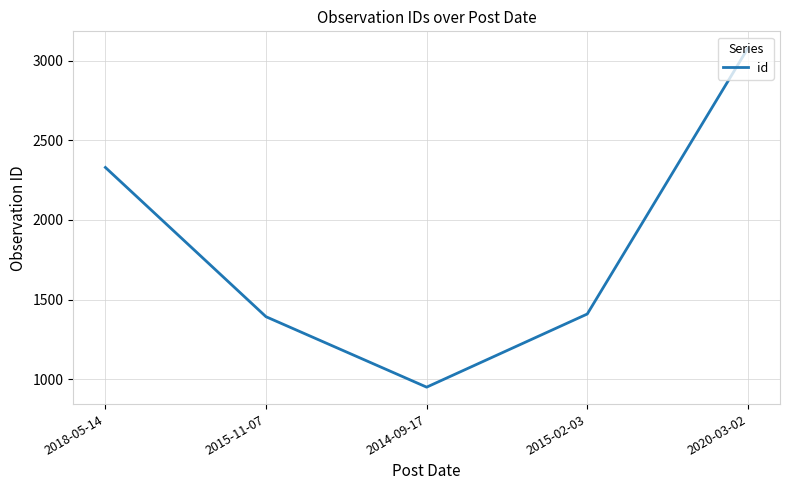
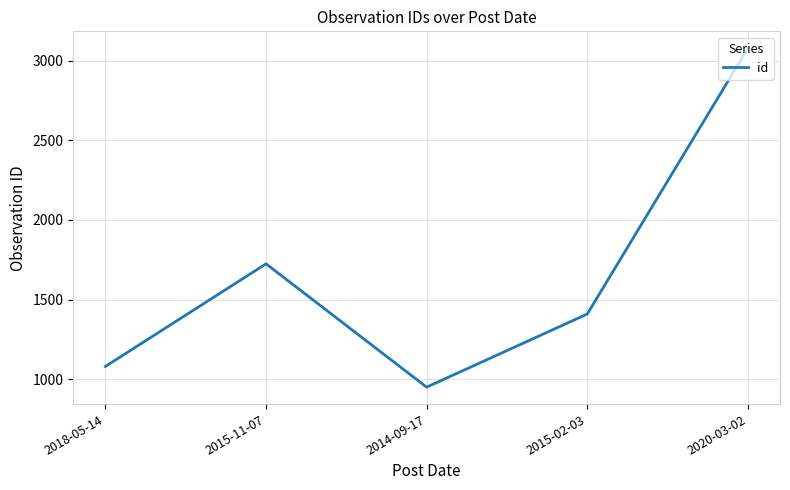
2018-05-14: 2330 -> 1080
2015-11-07: 1390 -> 1720
